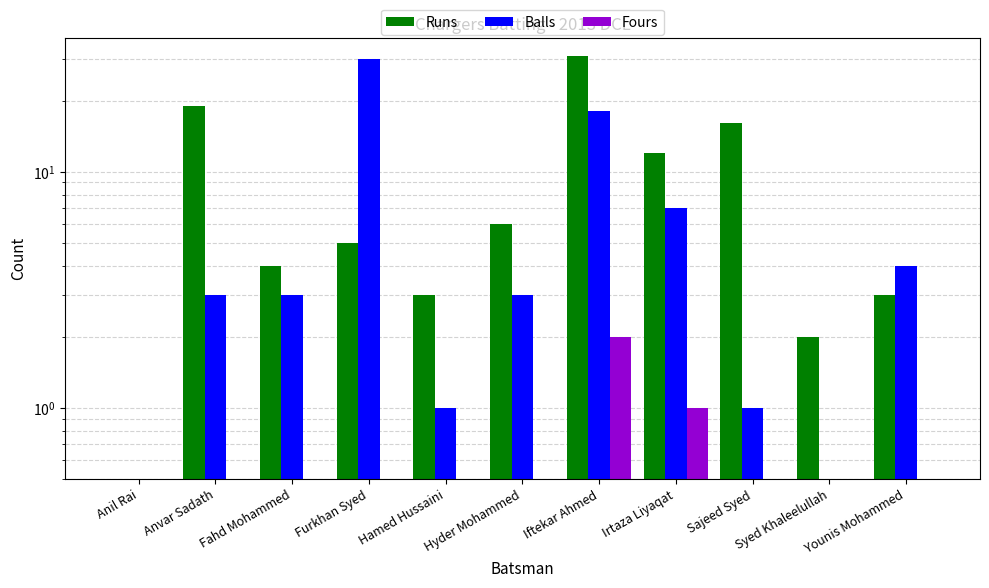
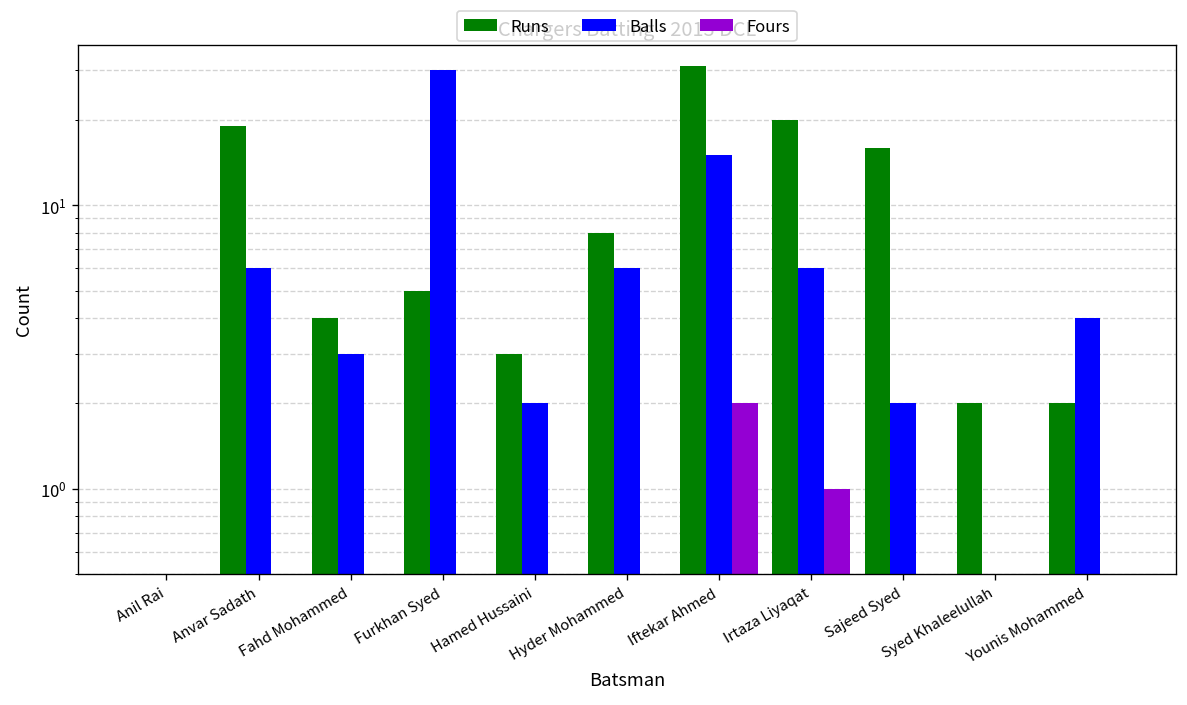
Balls, Anvar Sadath: 3 -> 6
Balls, Hamed Hussaini: 1 -> 2
Runs, Hyder Mohammed: 6 -> 8
Balls, Hyder Mohammed: 3 -> 6
Balls, Iftekar Ahmed: 18 -> 15
Runs, Irtaza Liyaqat: 12 -> 20
Balls, Irtaza Liyaqat: 7 -> 6
Balls, Sajeed Syed: 1 -> 2
Runs, Younis Mohammed: 3 -> 2
